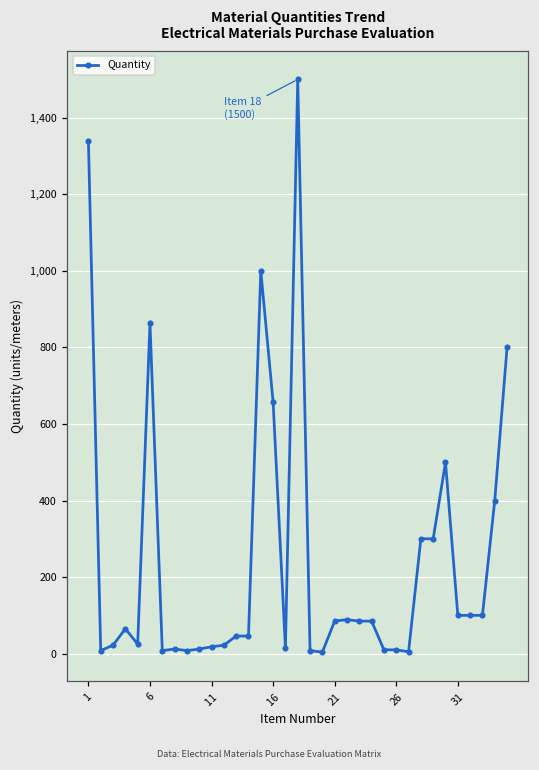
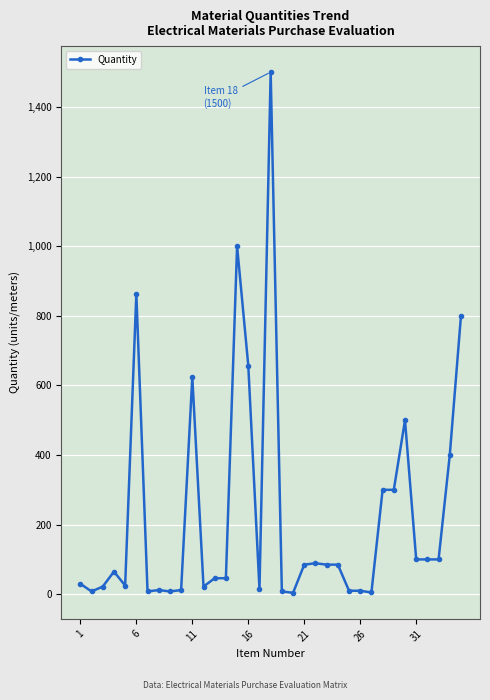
1: 1,340 -> 30
11: 20 -> 620
